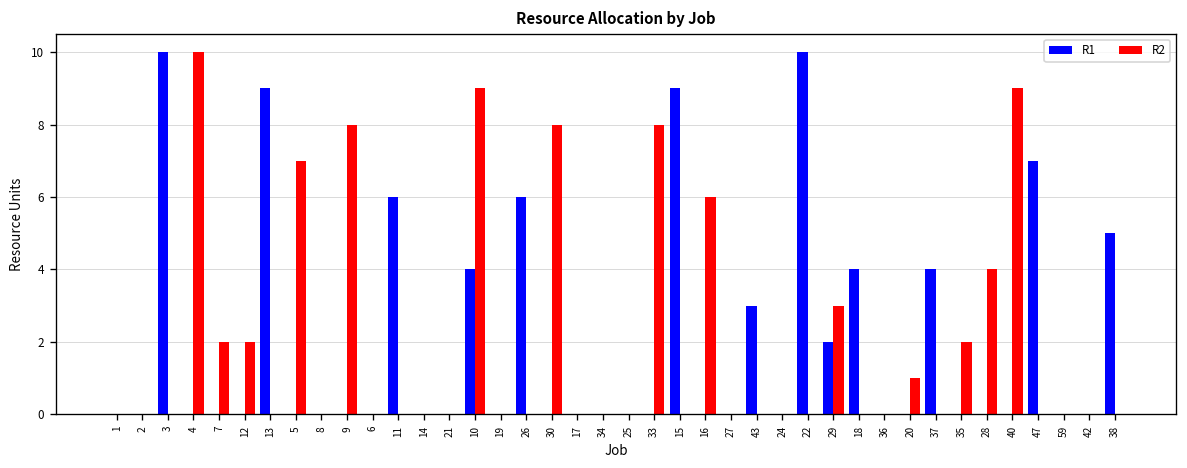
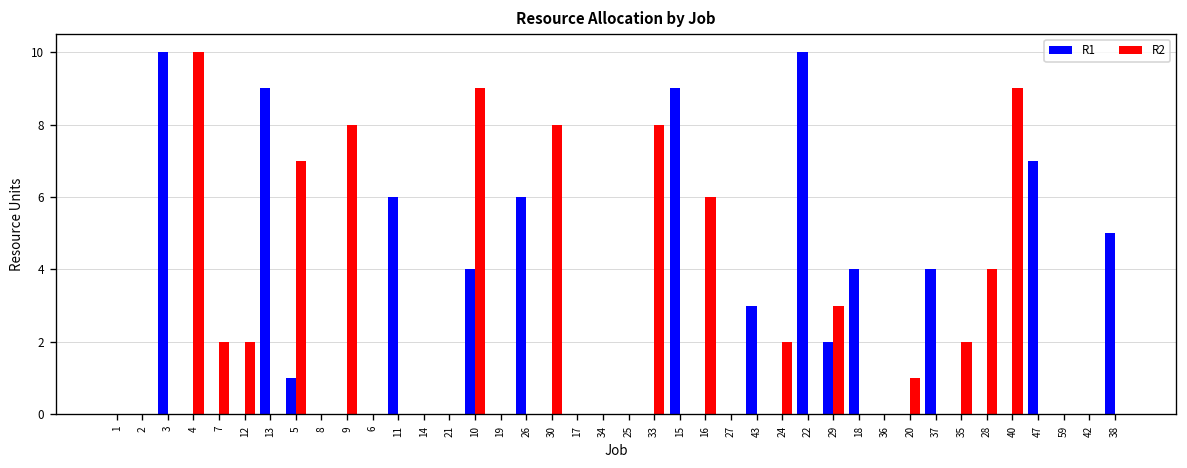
R1, 5: 0 -> 1
R2, 24: 0 -> 2
